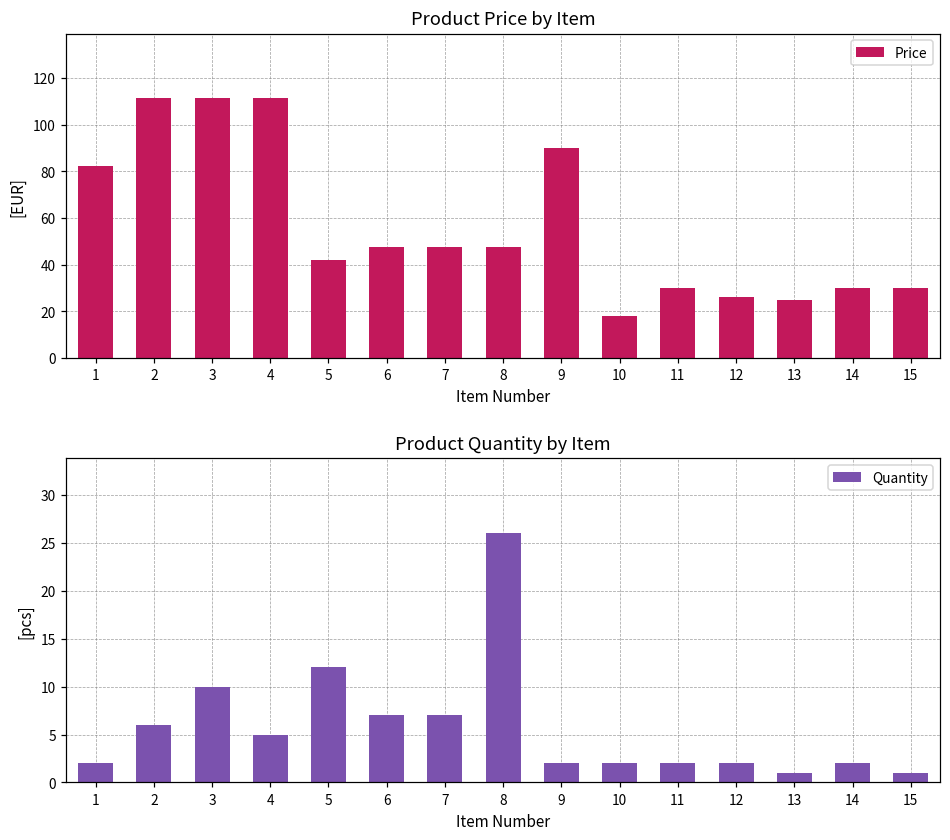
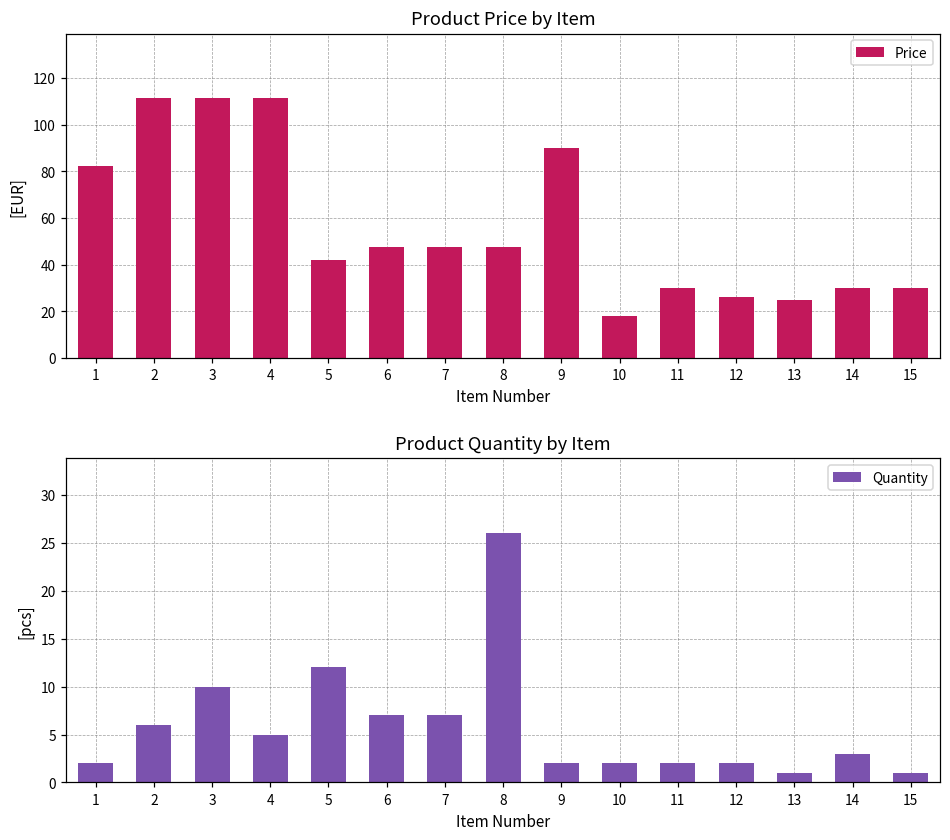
Product Quantity by Item, 14: 2 -> 3
